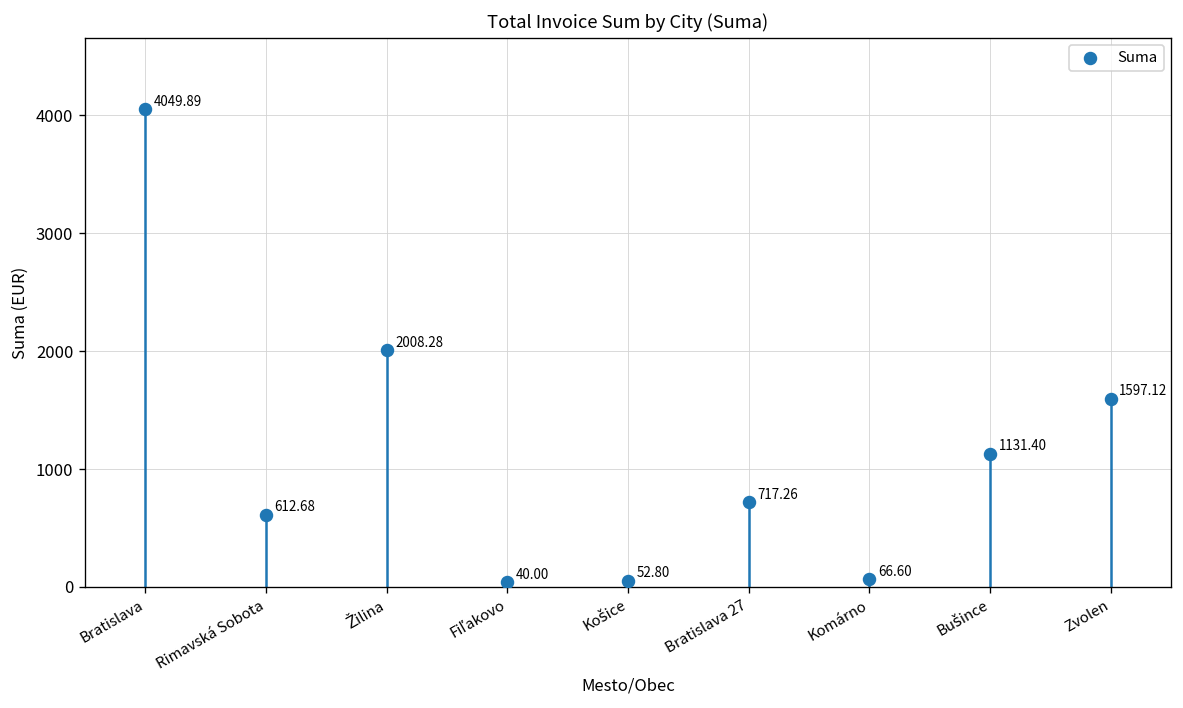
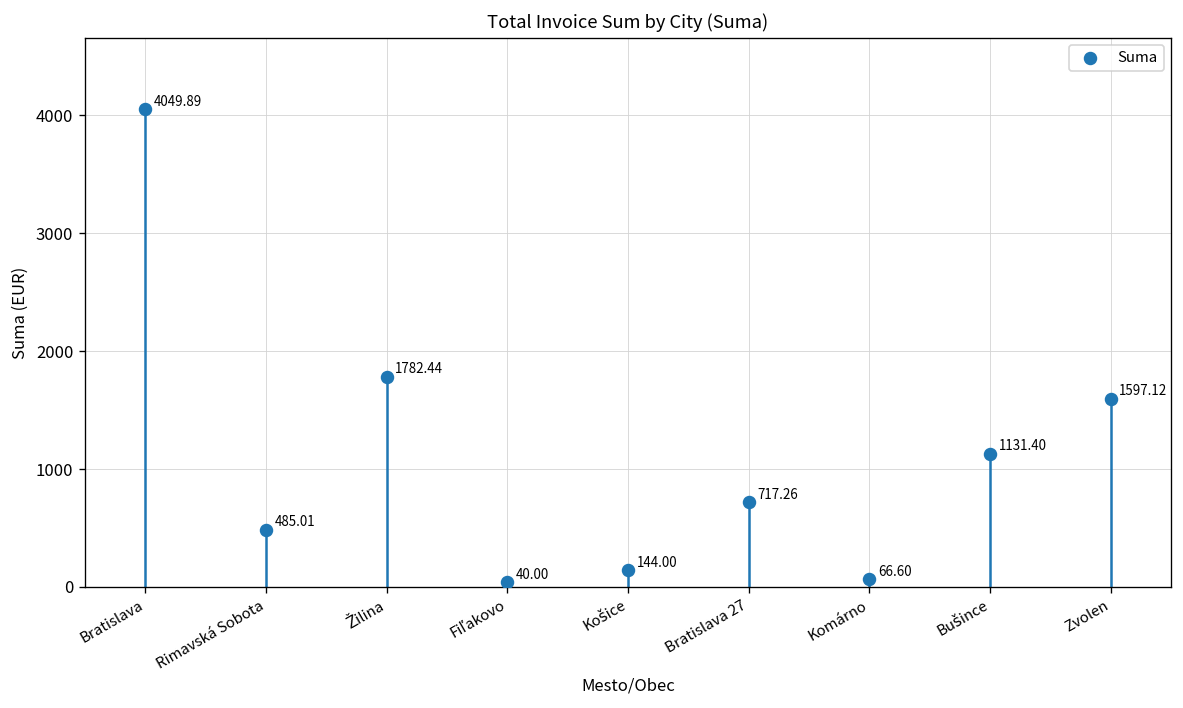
Rimavská Sobota: 612.68 -> 485.01
Žilina: 2008.28 -> 1782.44
Košice: 52.80 -> 144.00
